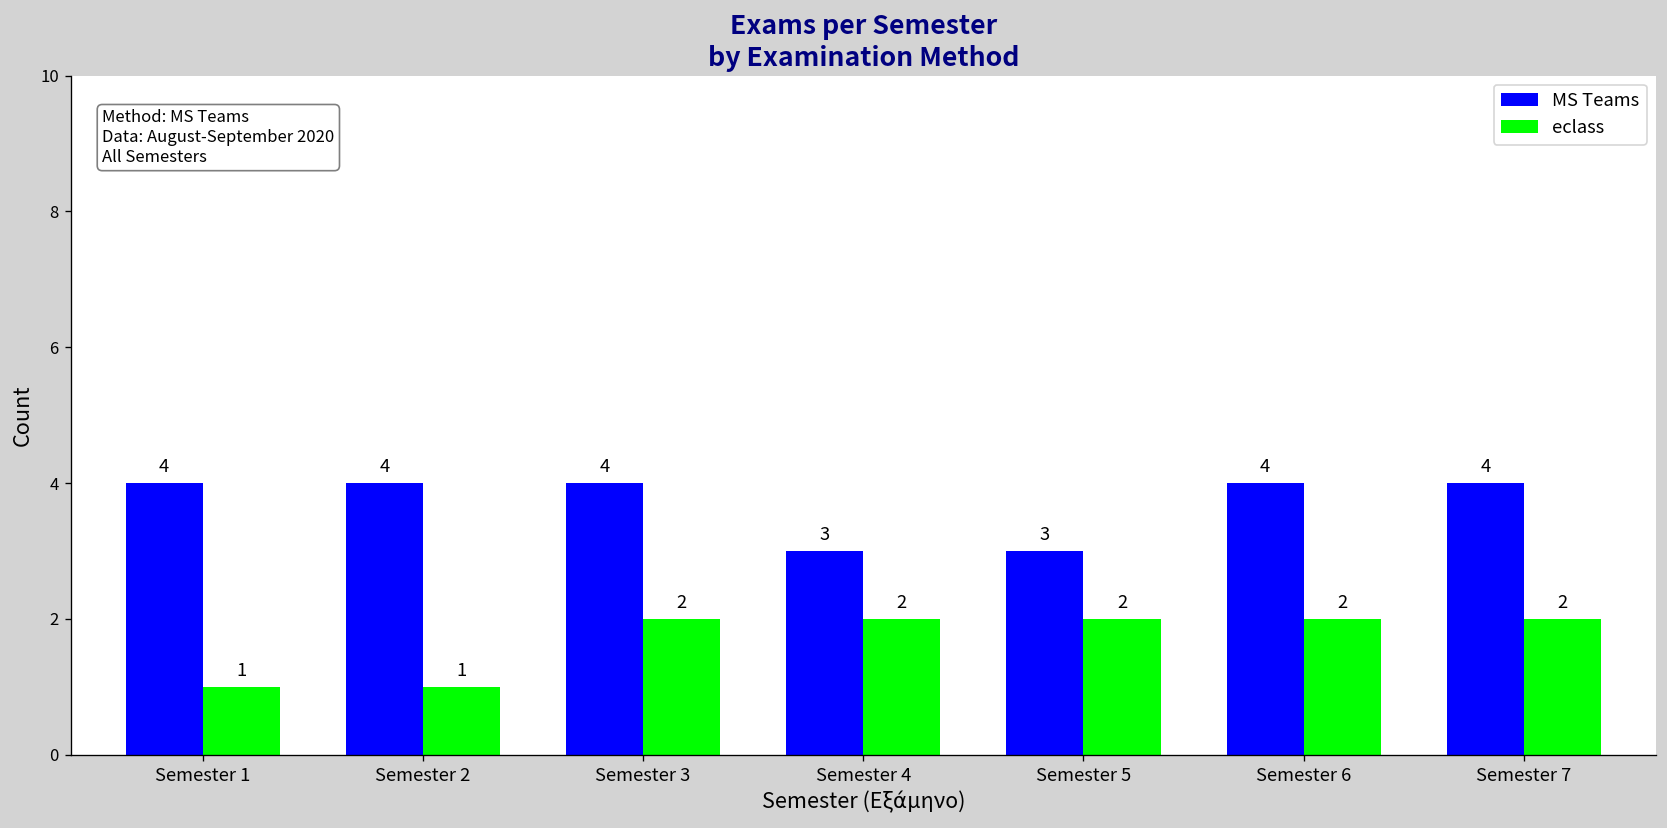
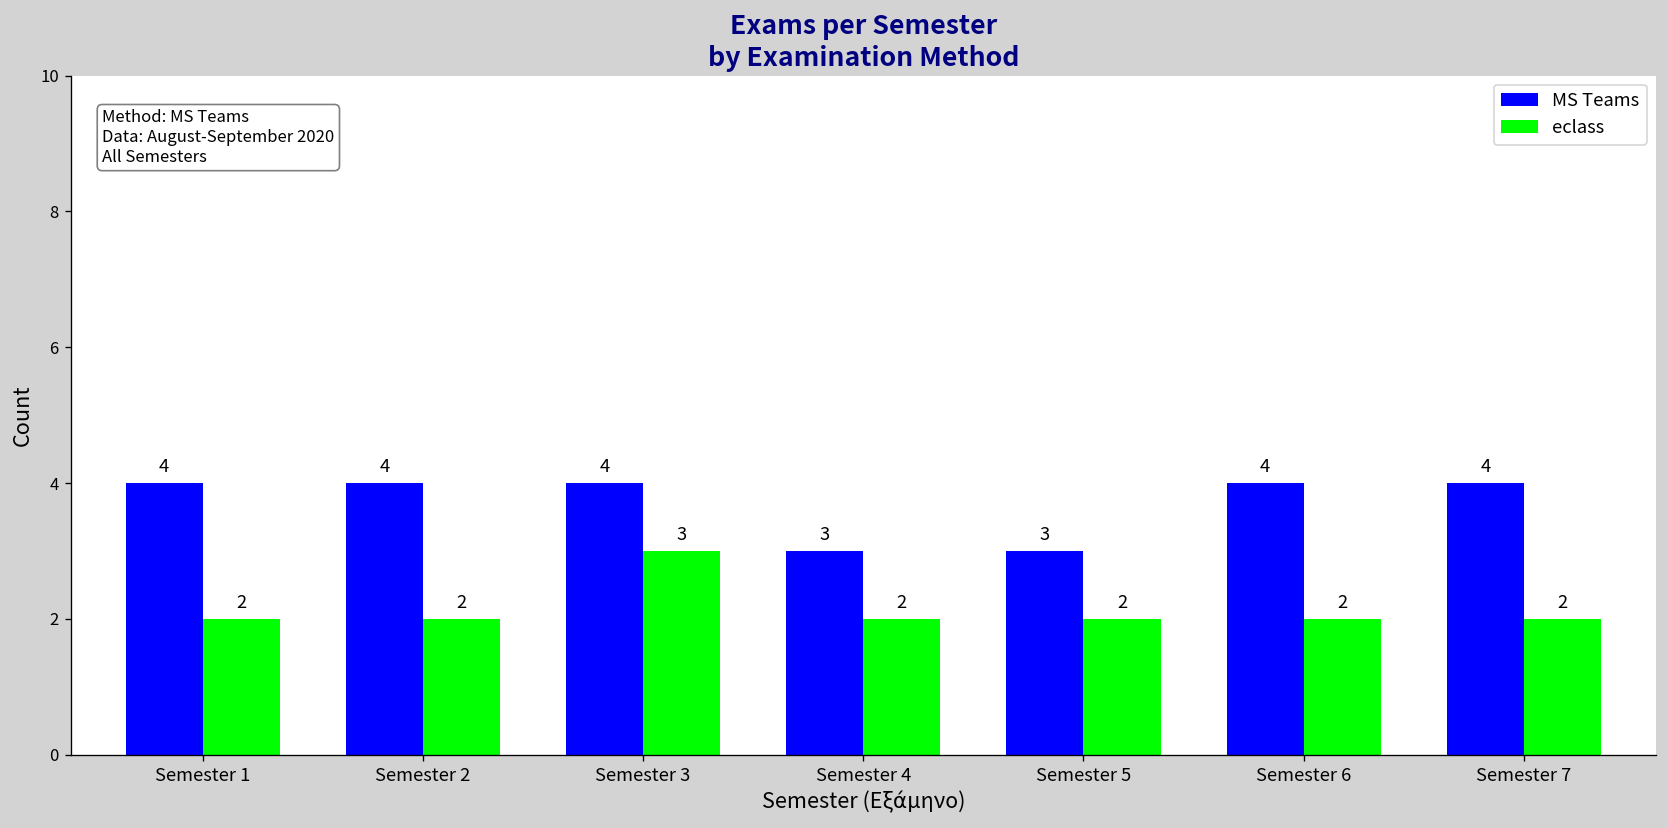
eclass, Semester 1: 1 -> 2
eclass, Semester 2: 1 -> 2
eclass, Semester 3: 2 -> 3
